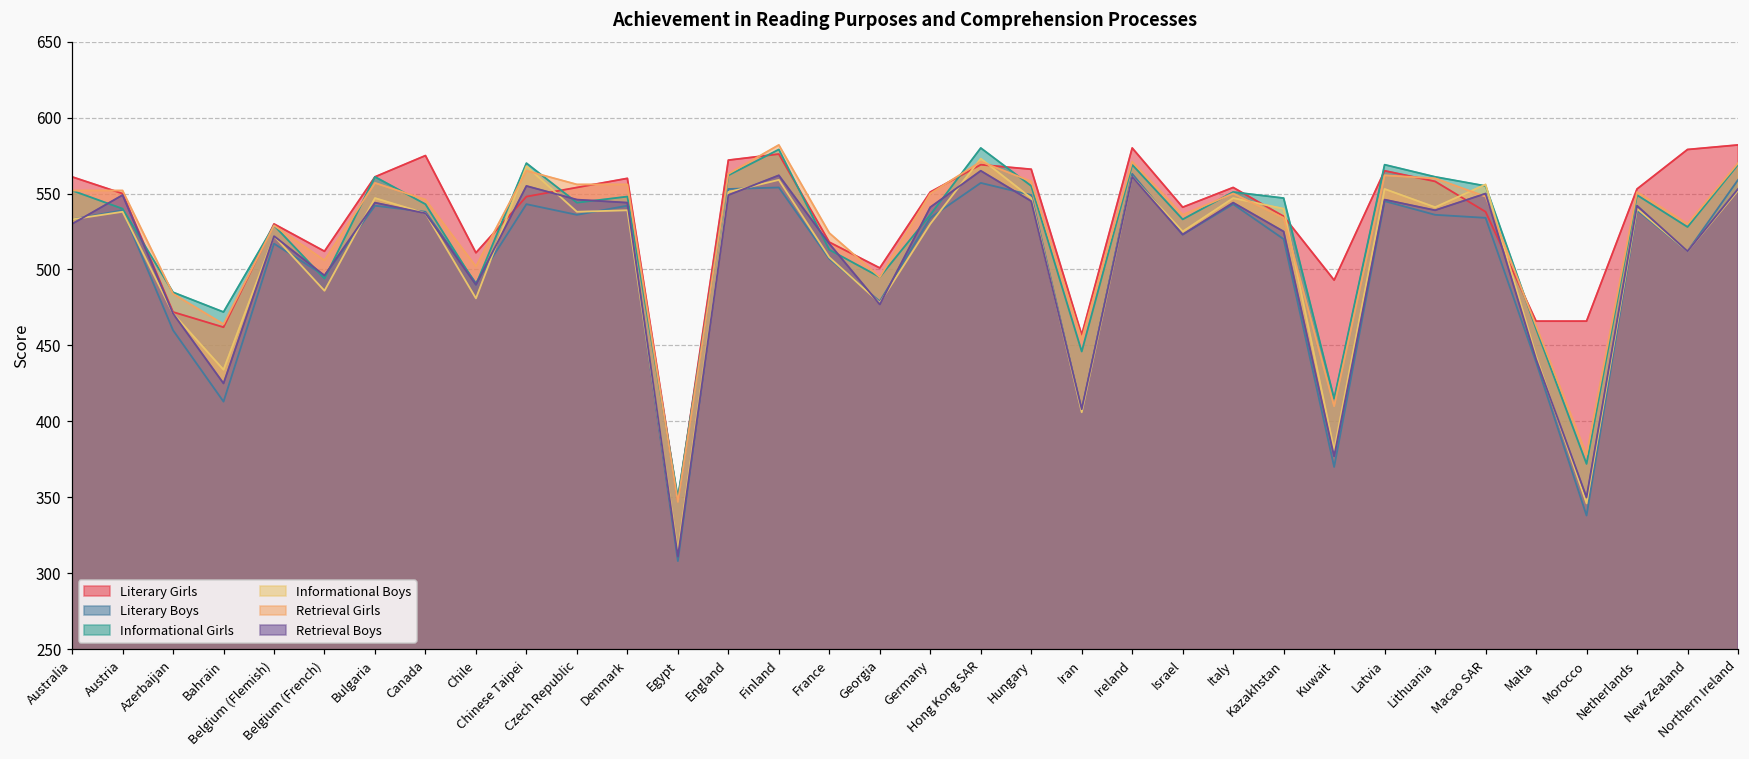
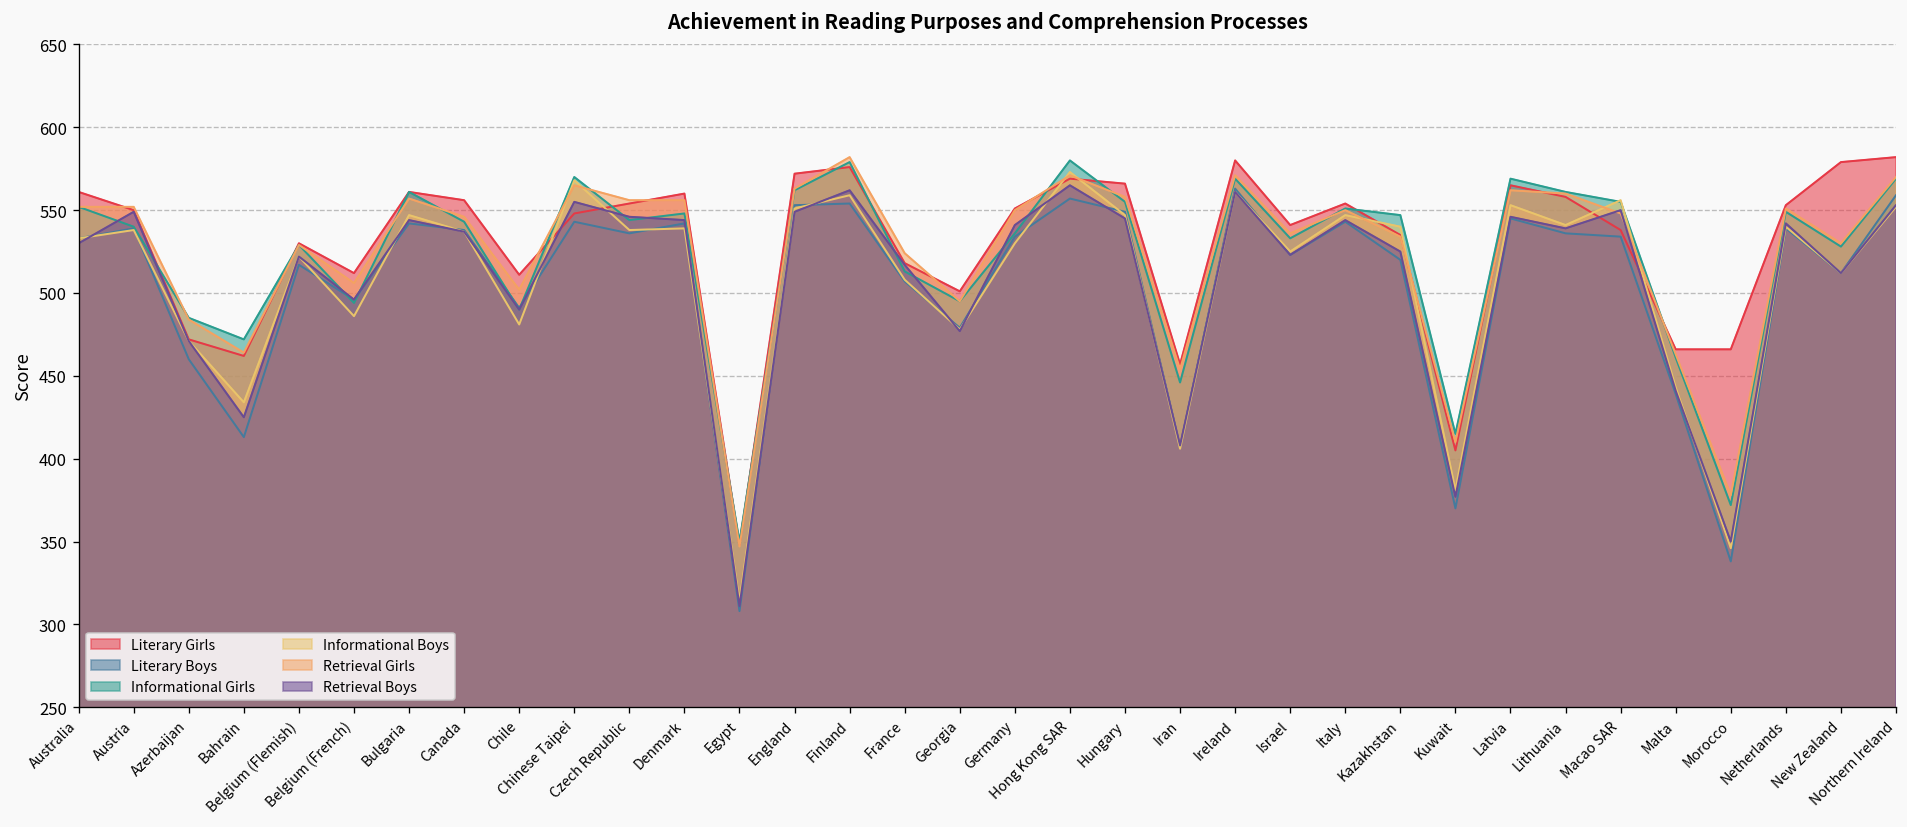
Literary Girls, Canada: 575 -> 556
Literary Girls, Kuwait: 493 -> 405
